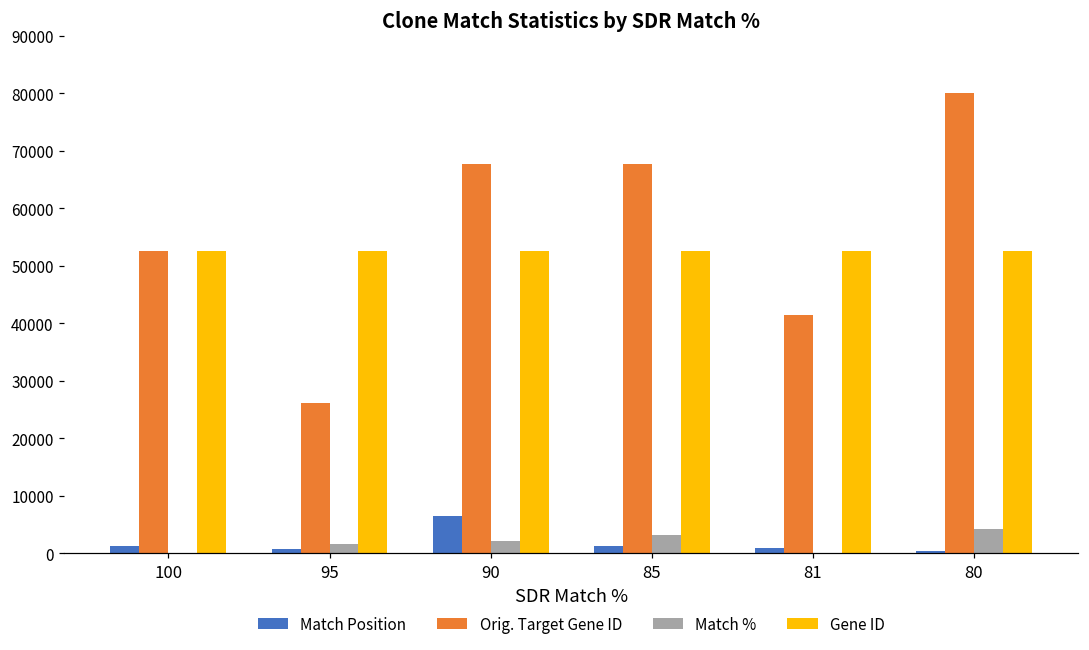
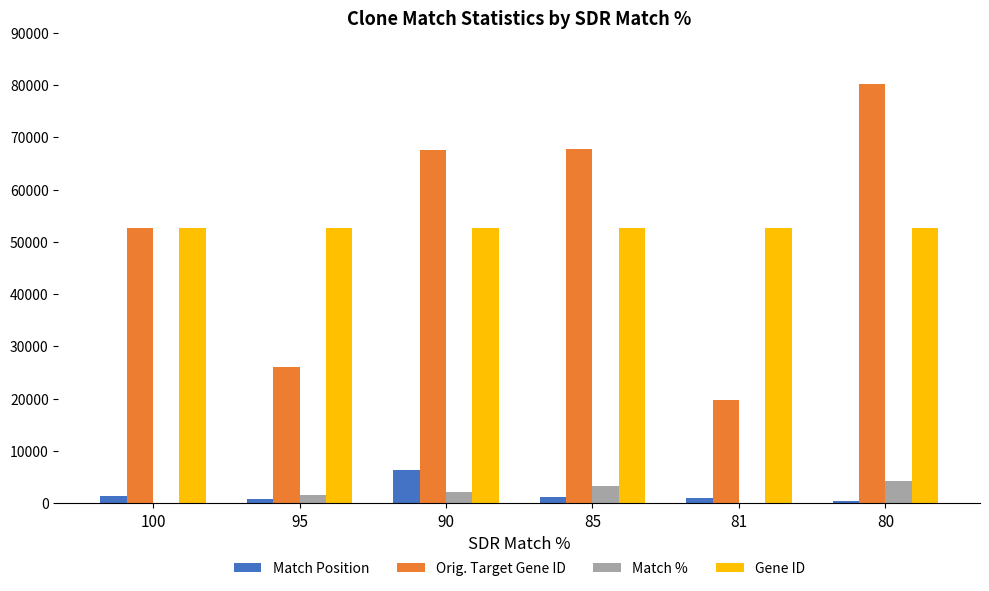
Orig. Target Gene ID, 81: 42000 -> 20000
